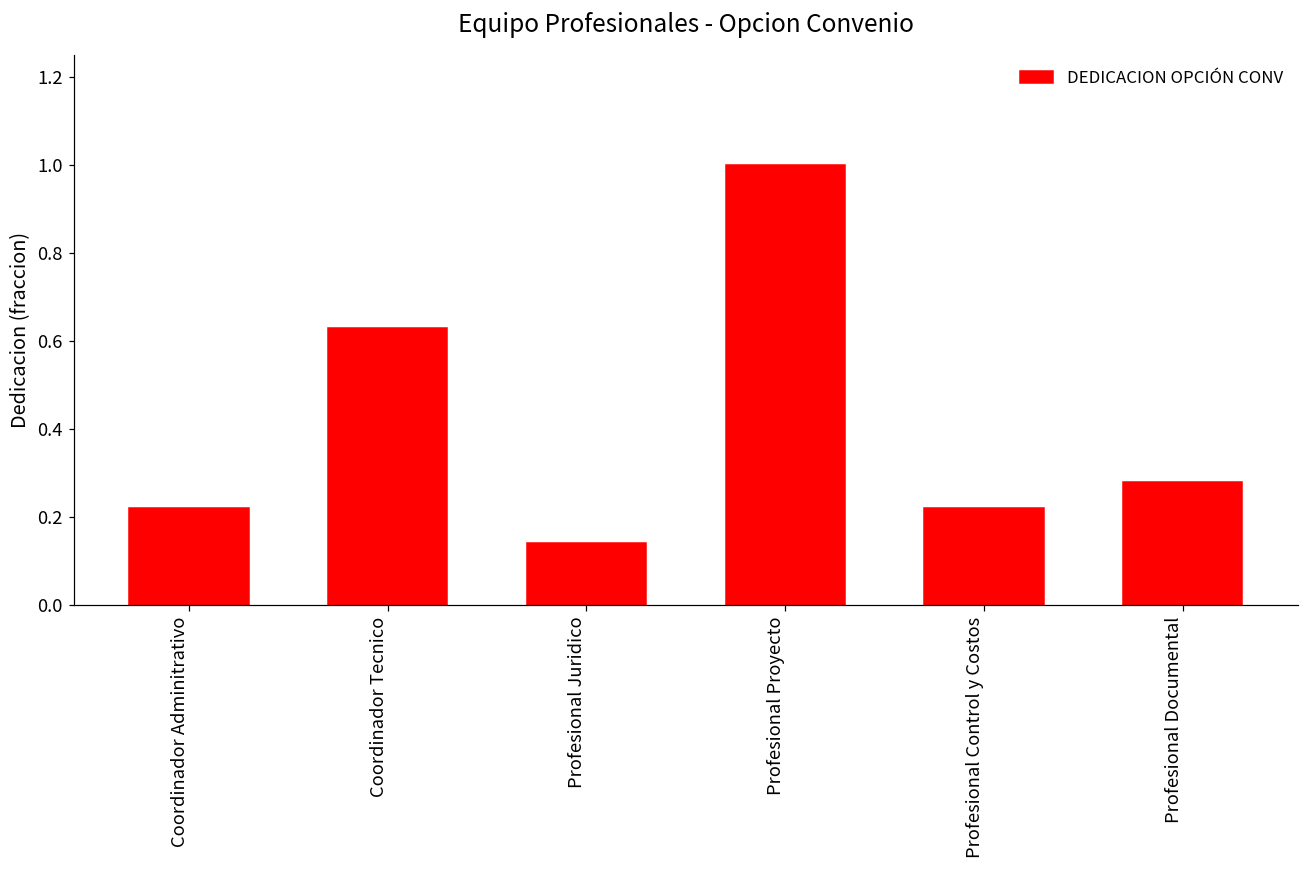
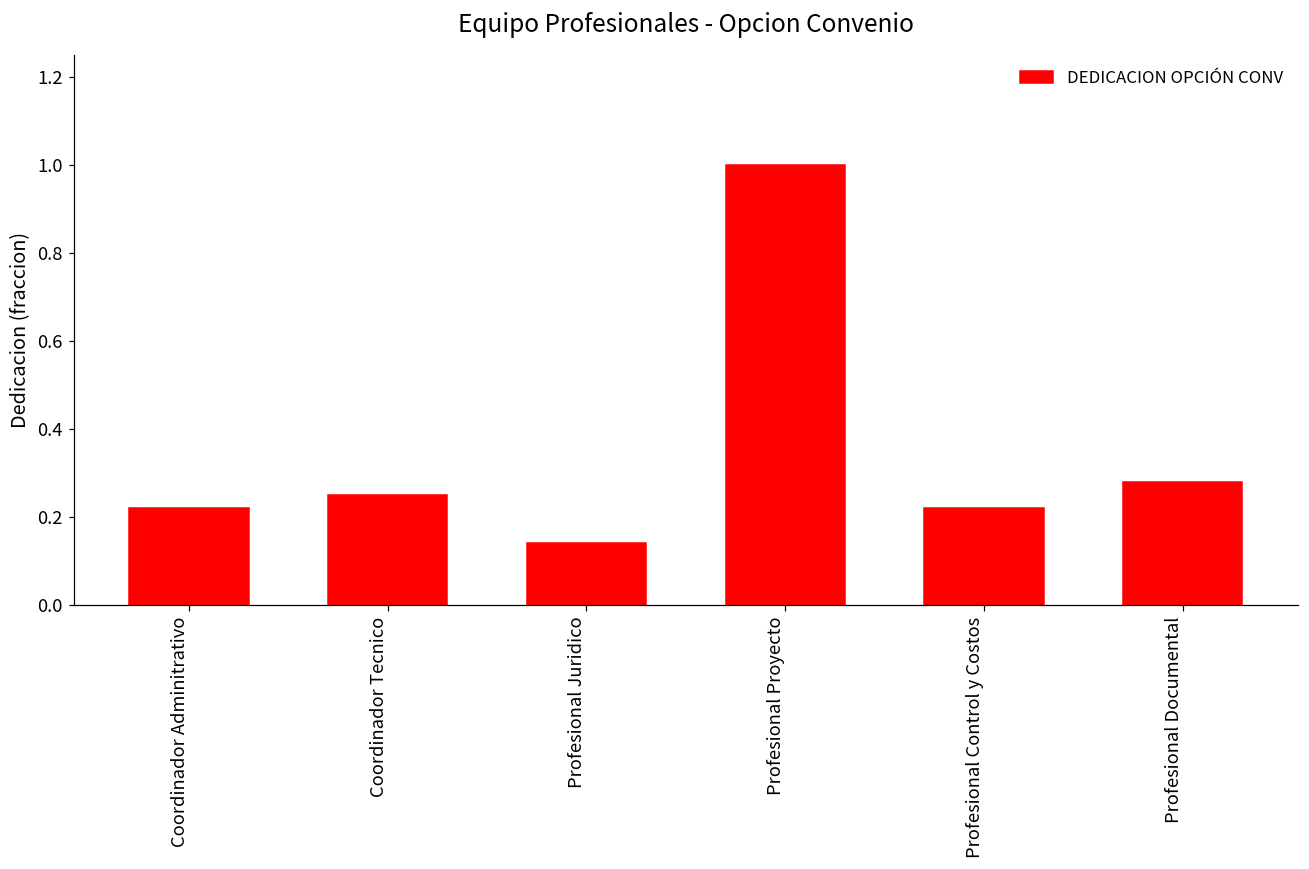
Coordinador Tecnico: 0.63 -> 0.25
